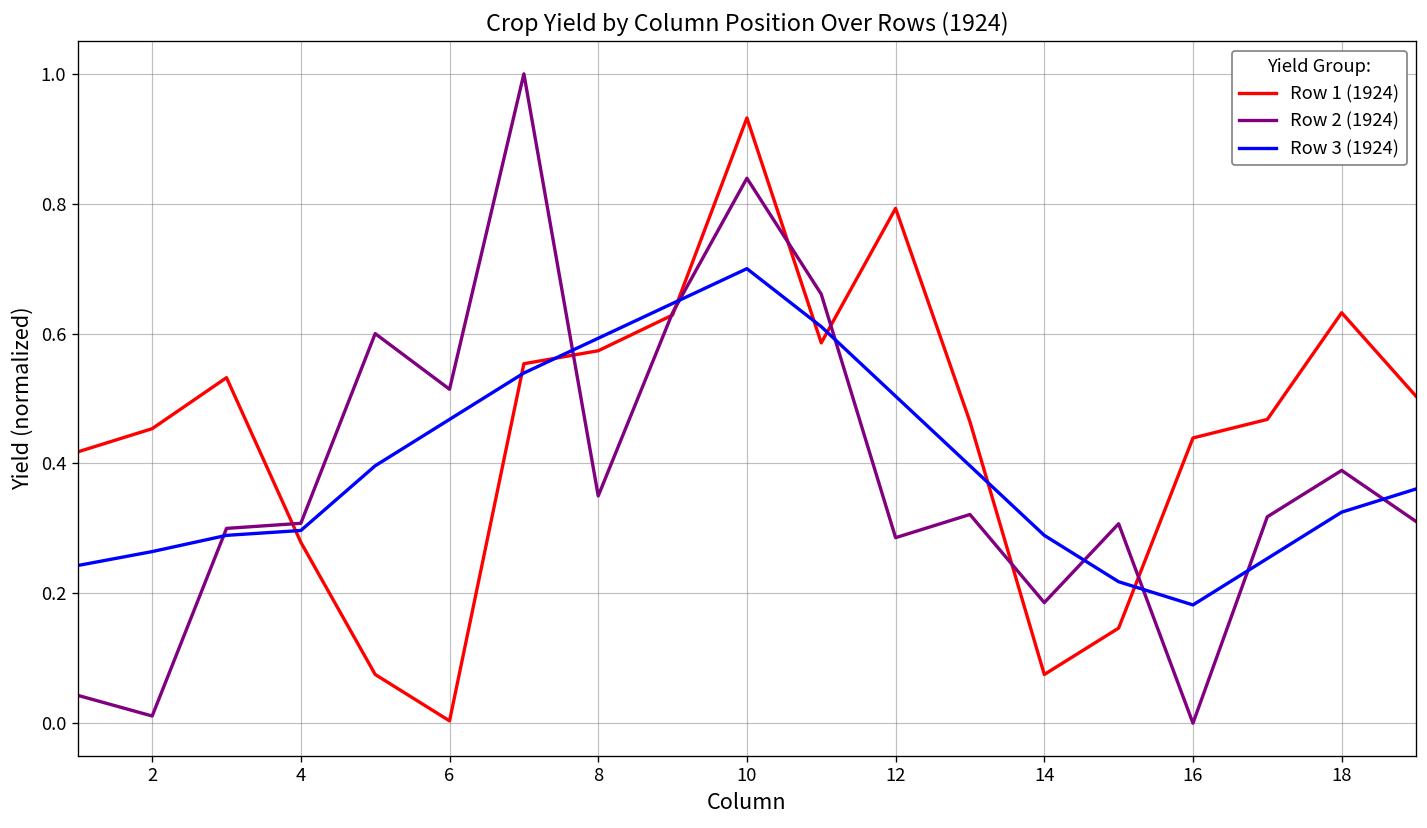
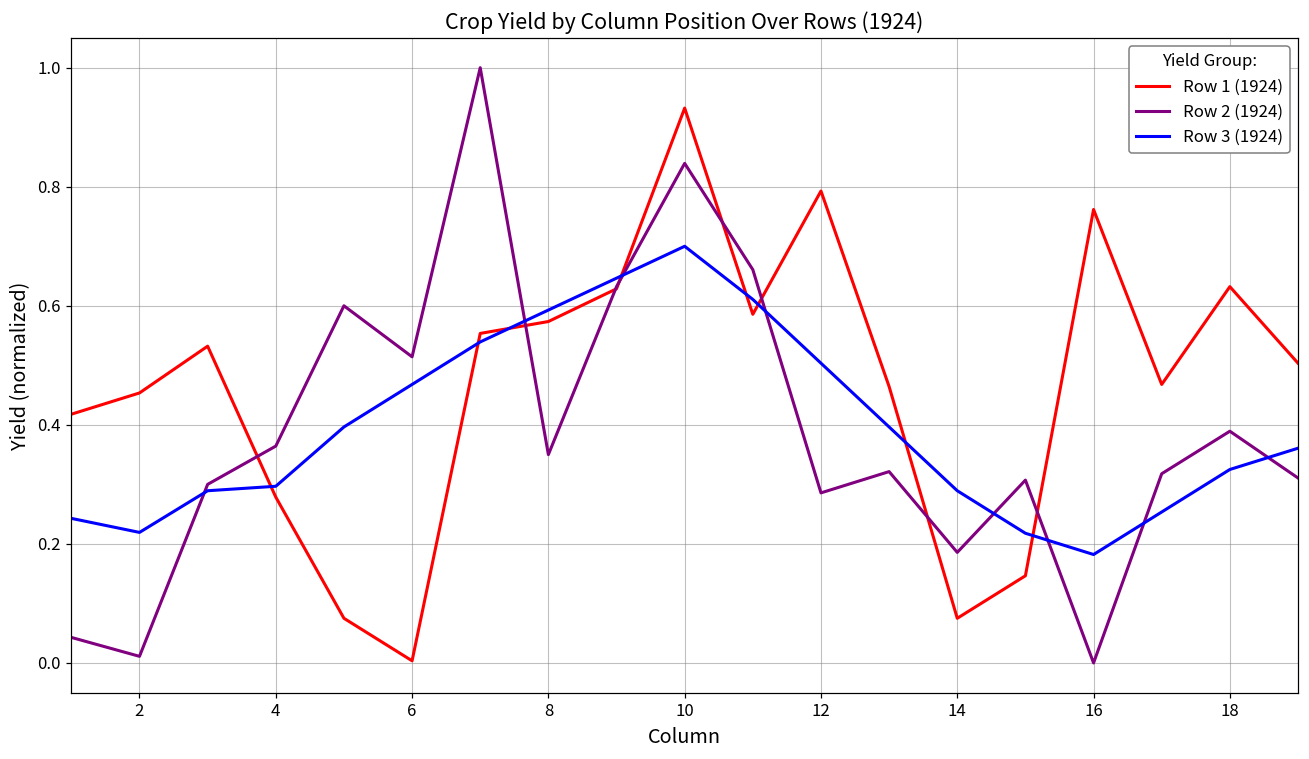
Row 3 (1924), 2: 0.26 -> 0.22
Row 2 (1924), 4: 0.31 -> 0.36
Row 1 (1924), 16: 0.44 -> 0.76
